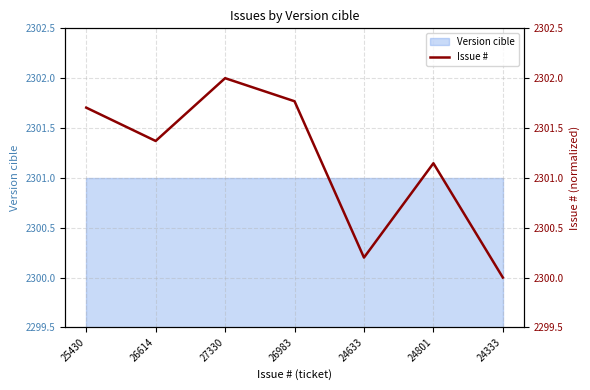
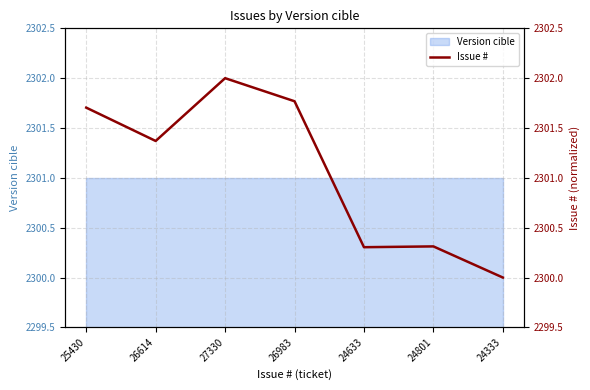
Issue #, 24633: 2300.2 -> 2300.3
Issue #, 24801: 2301.1 -> 2300.3
